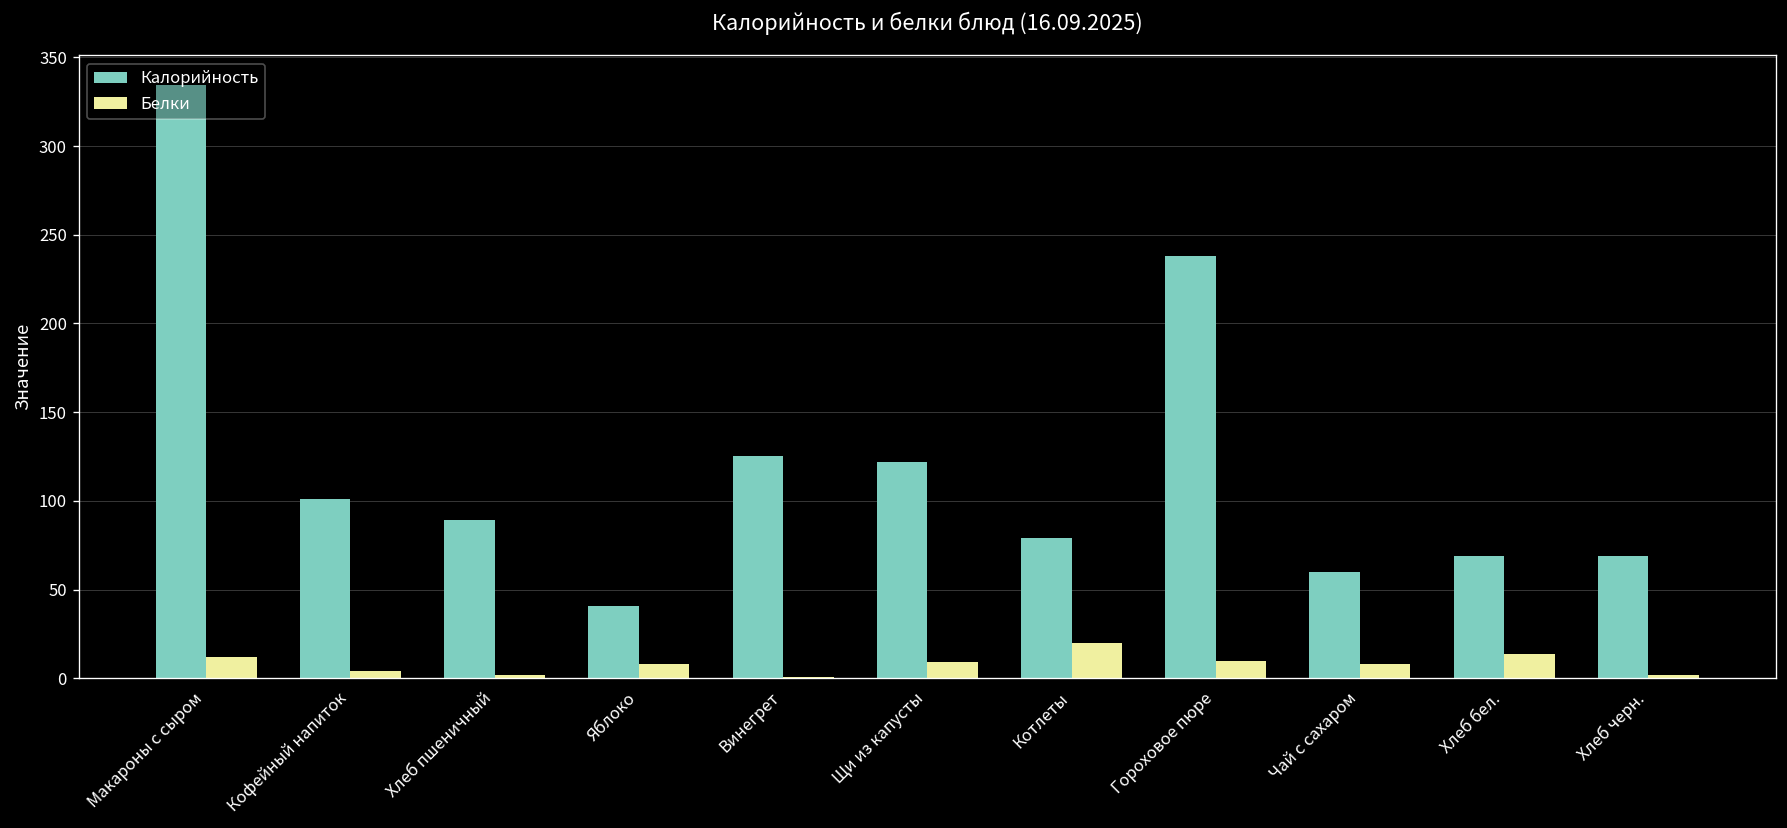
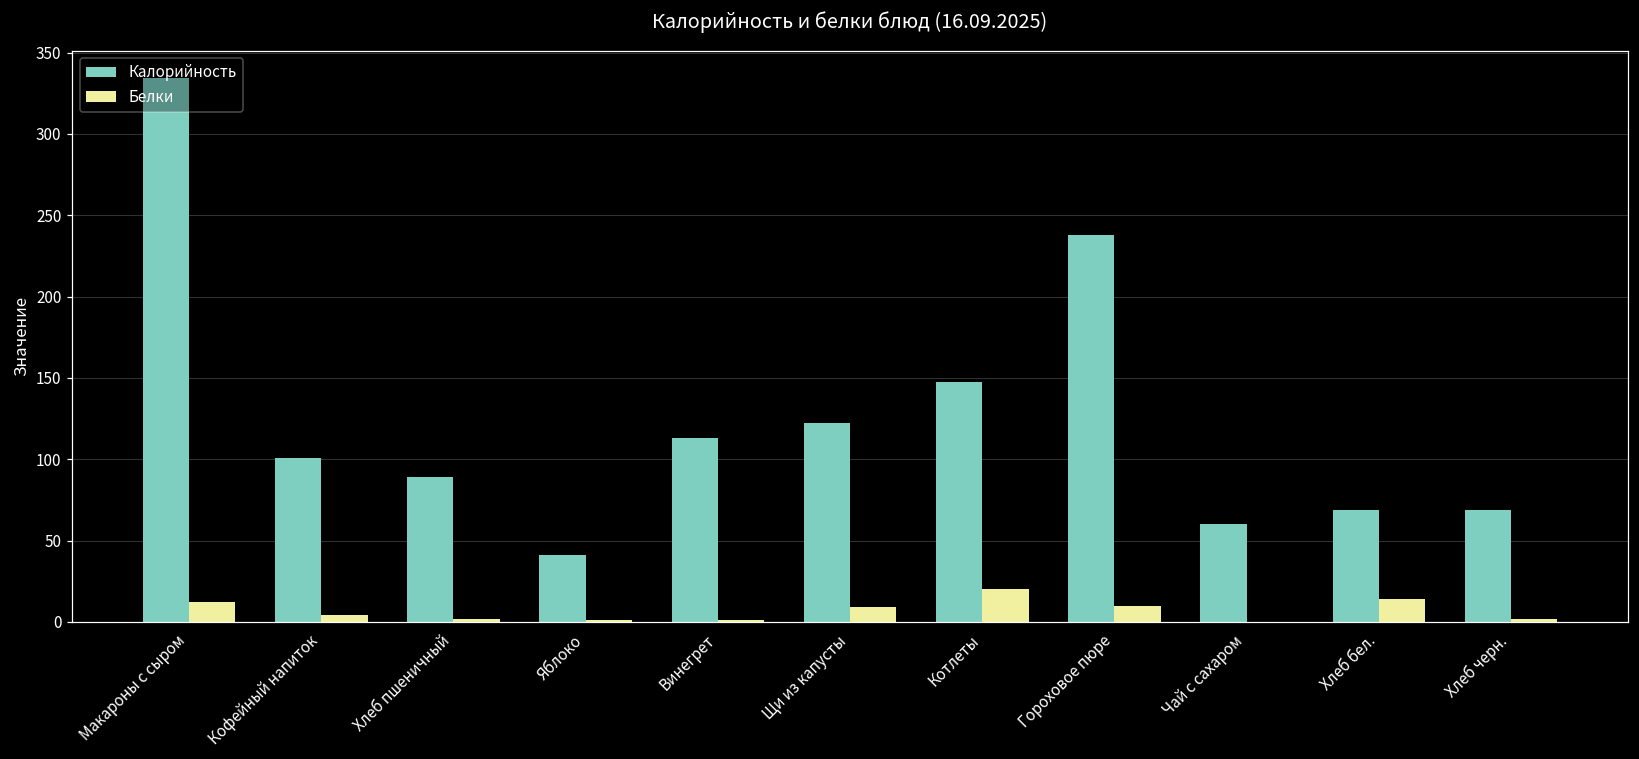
Белки, Яблоко: 8 -> 1
Калорийность, Винегрет: 125 -> 113
Калорийность, Котлеты: 79 -> 147
Белки, Чай с сахаром: 8 -> 0
